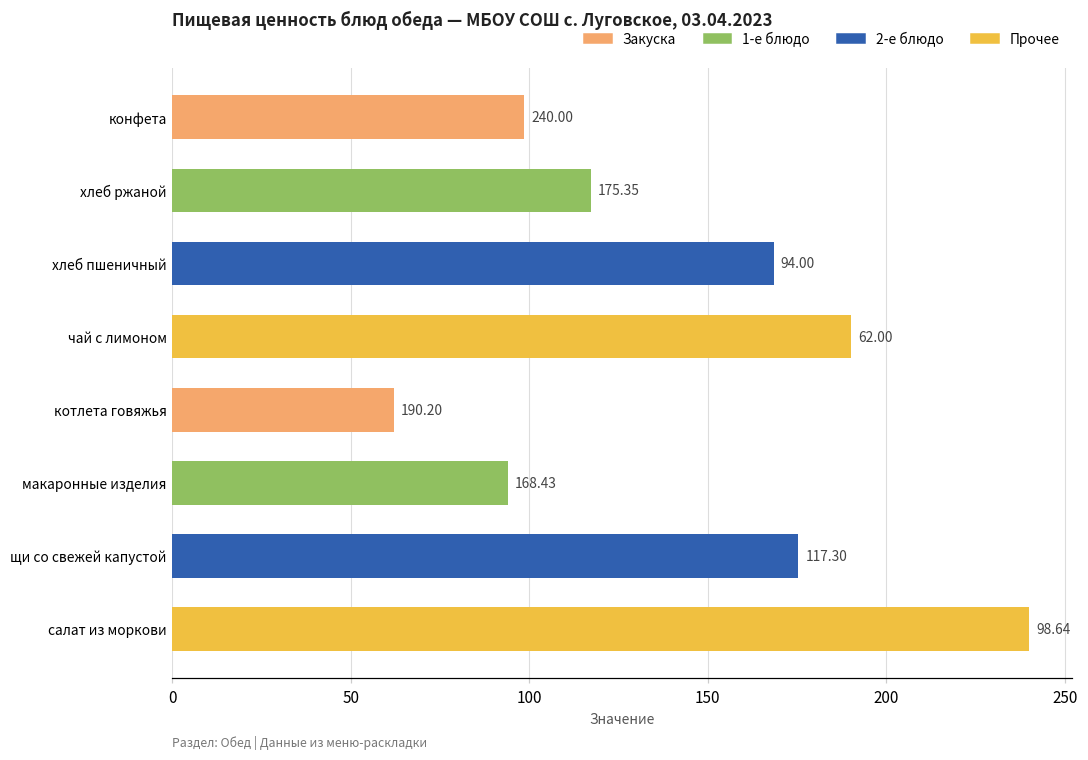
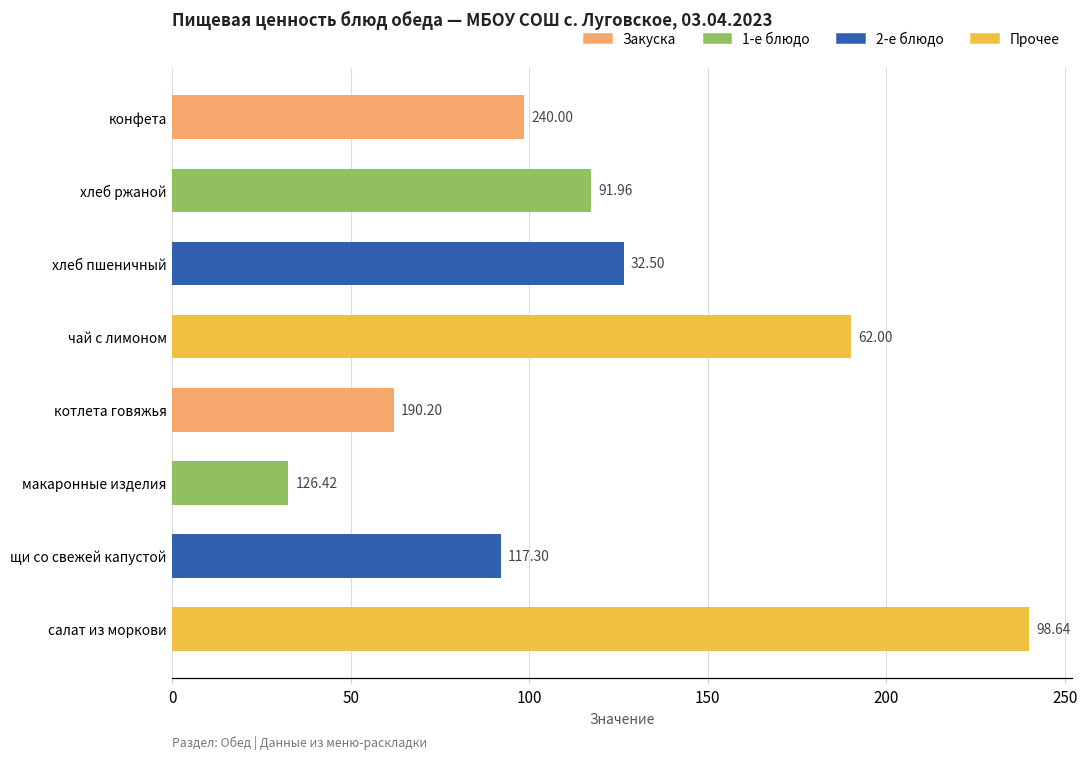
хлеб пшеничный: 168.43 -> 126.42
макаронные изделия: 94.00 -> 32.50
щи со свежей капустой: 175.35 -> 91.96
